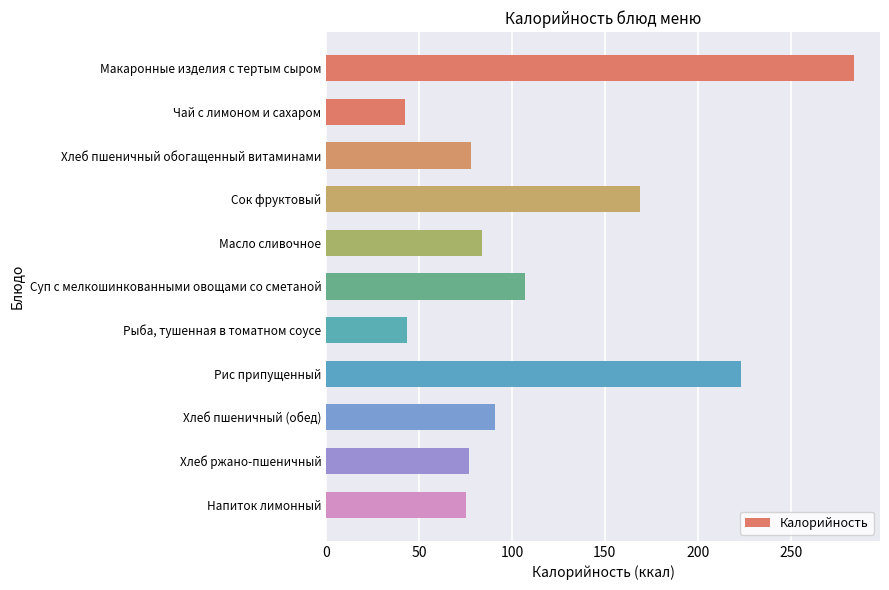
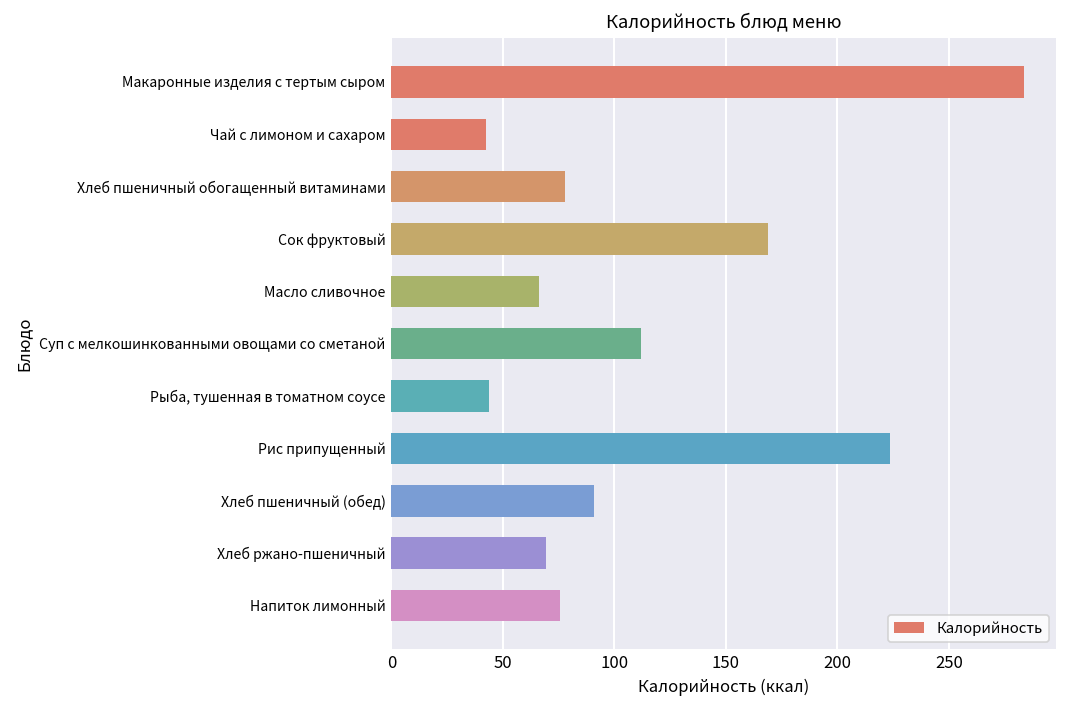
Масло сливочное: 84 -> 66
Суп с мелкошинкованными овощами со сметаной: 107 -> 112
Хлеб ржано-пшеничный: 77 -> 69
